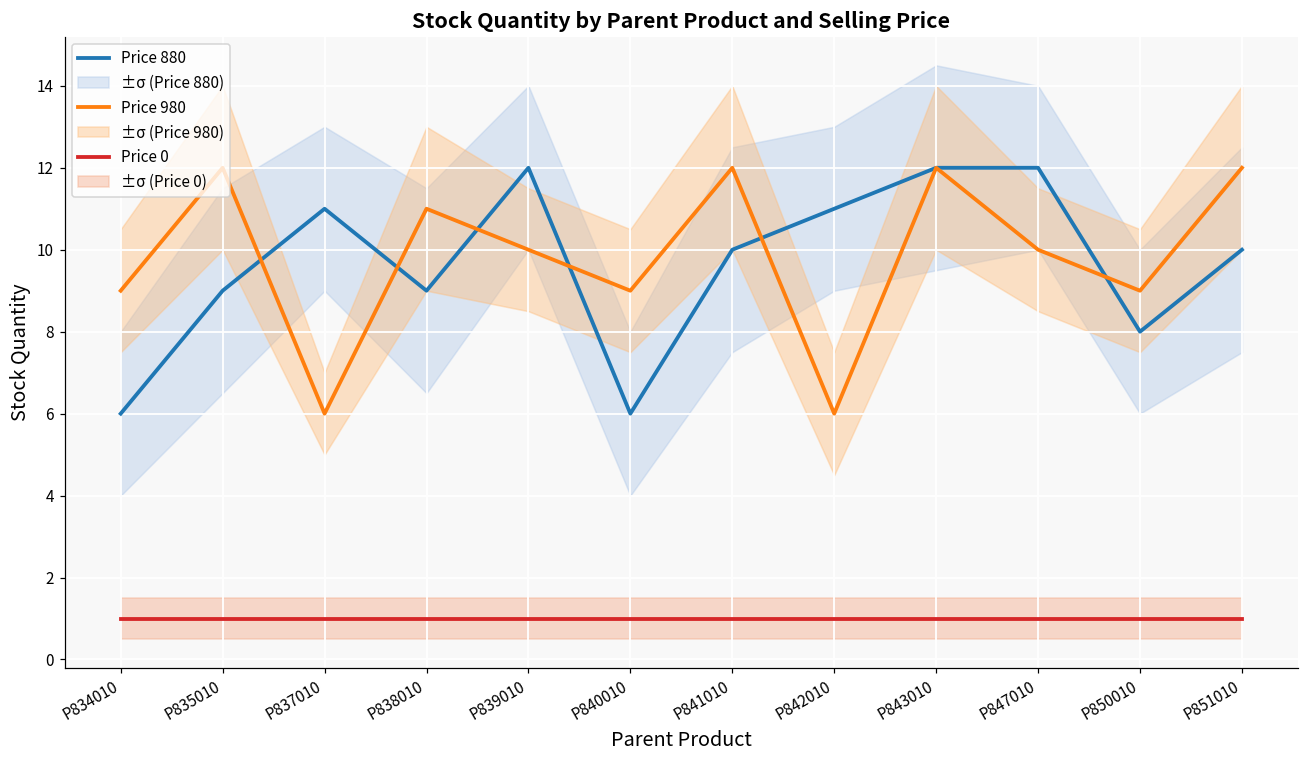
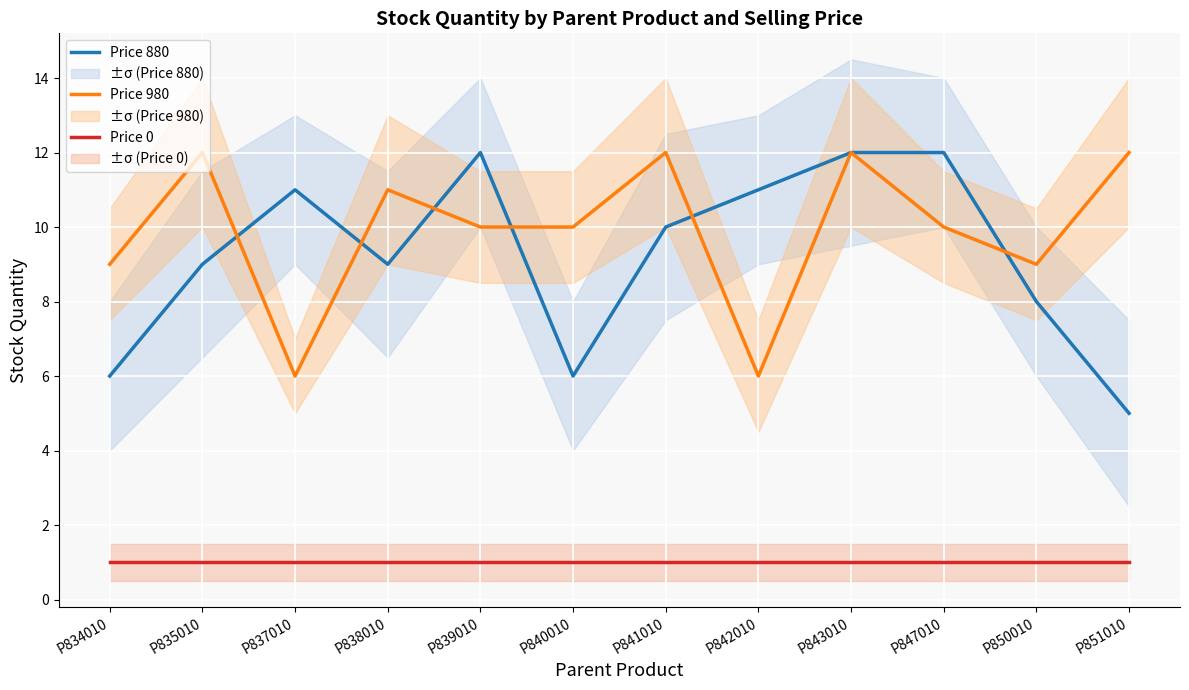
Price 980, P840010: 9 -> 10
Price 880, P851010: 10 -> 5
